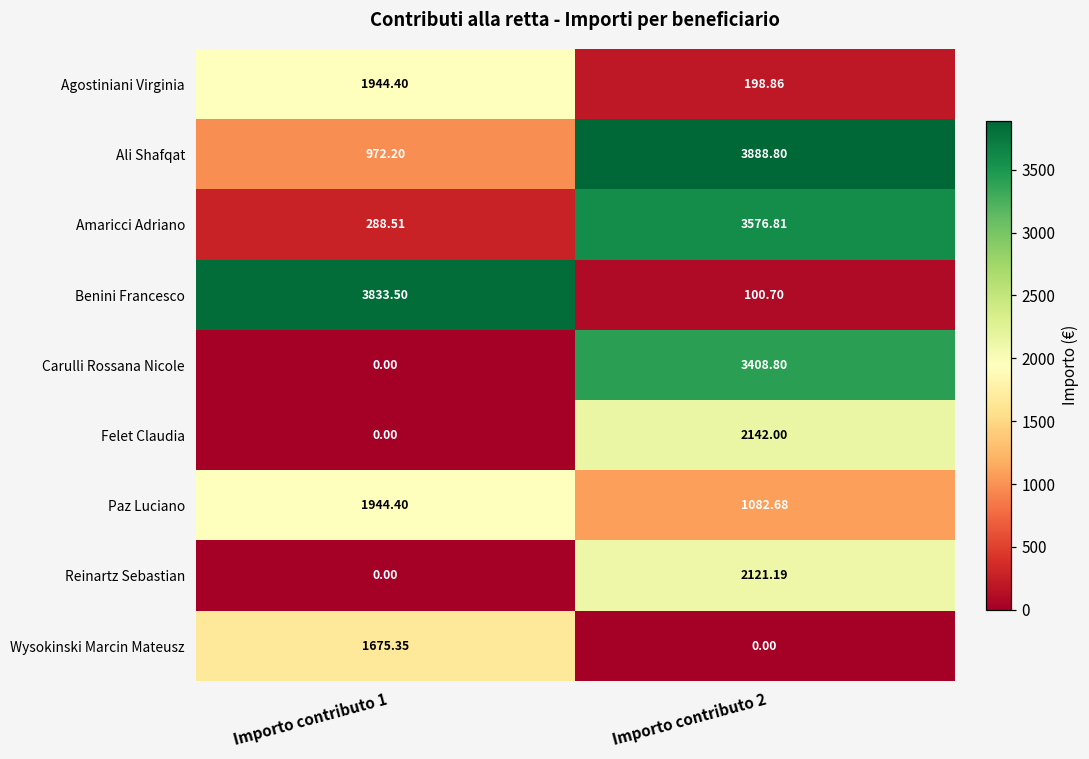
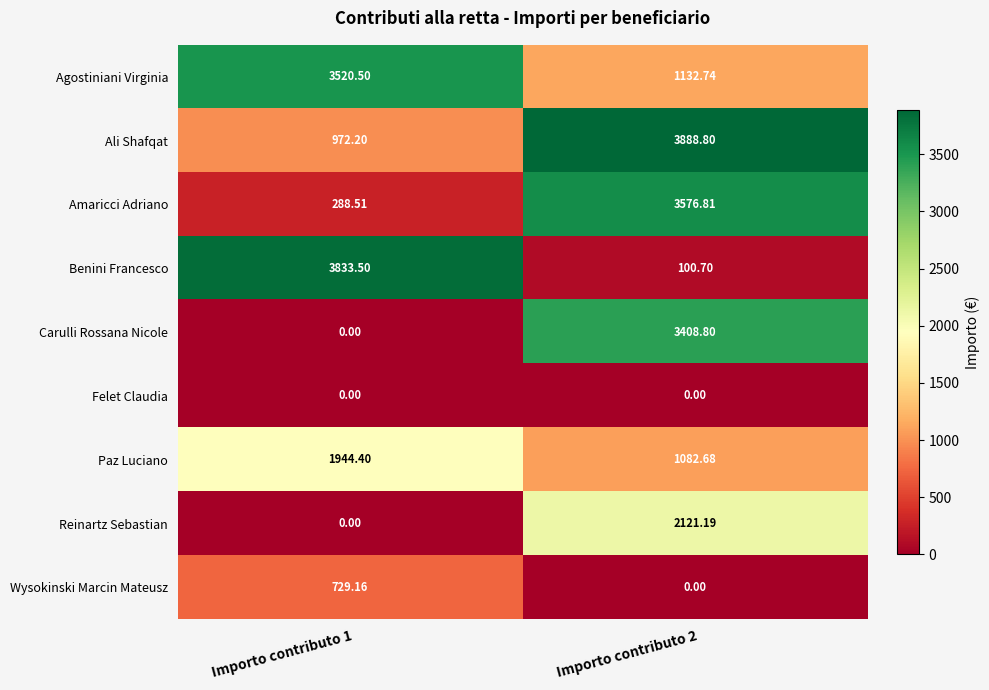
Agostiniani Virginia, Importo contributo 1: 1944.40 -> 3520.50
Agostiniani Virginia, Importo contributo 2: 198.86 -> 1132.74
Felet Claudia, Importo contributo 2: 2142.00 -> 0.00
Wysokinski Marcin Mateusz, Importo contributo 1: 1675.35 -> 729.16
